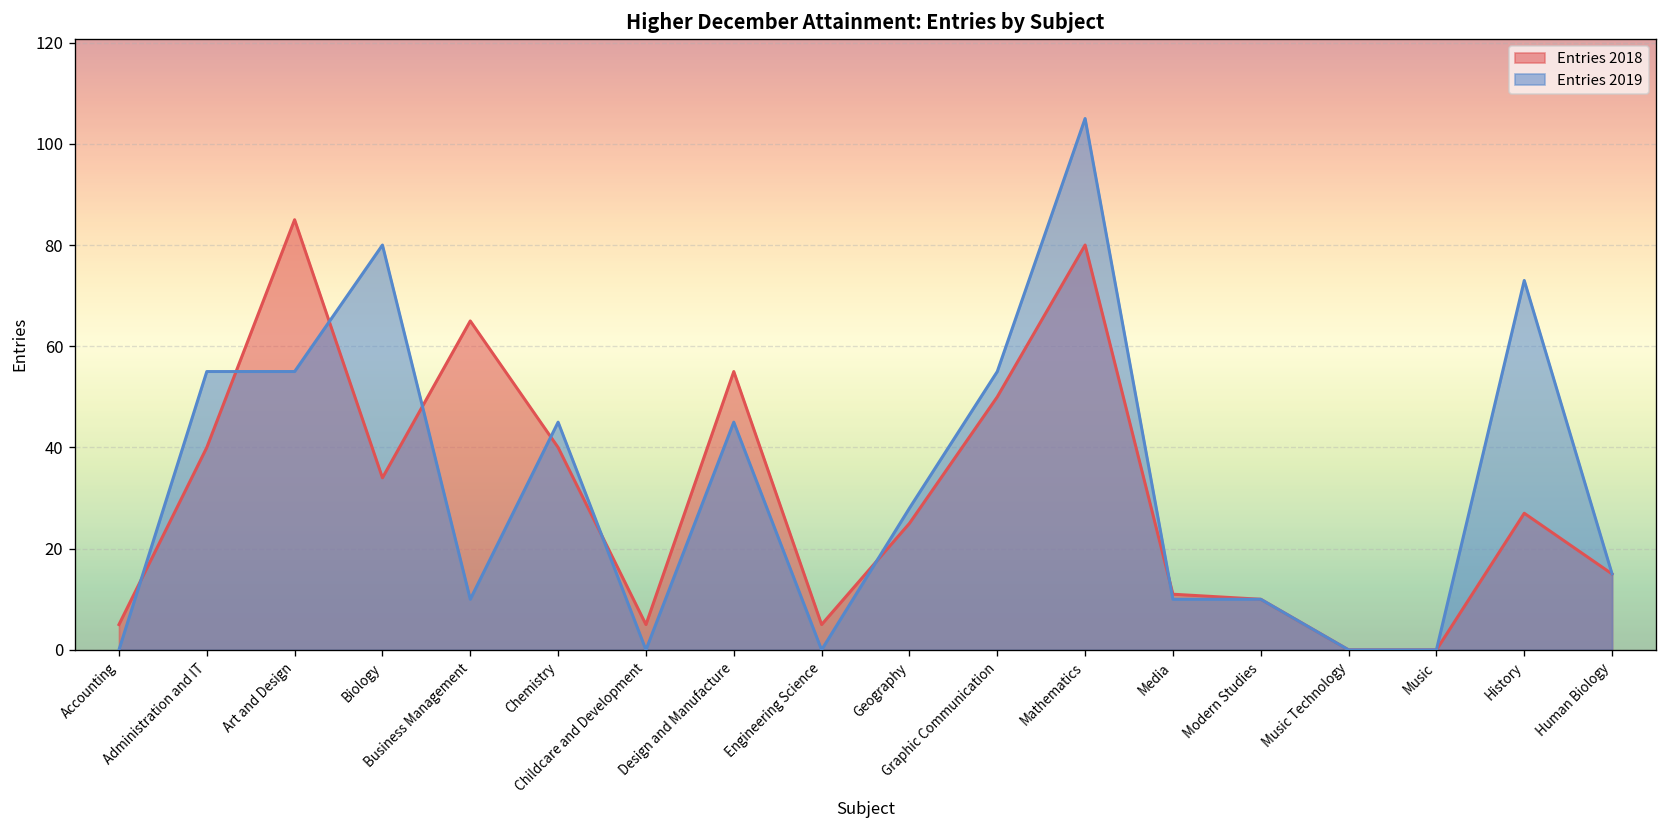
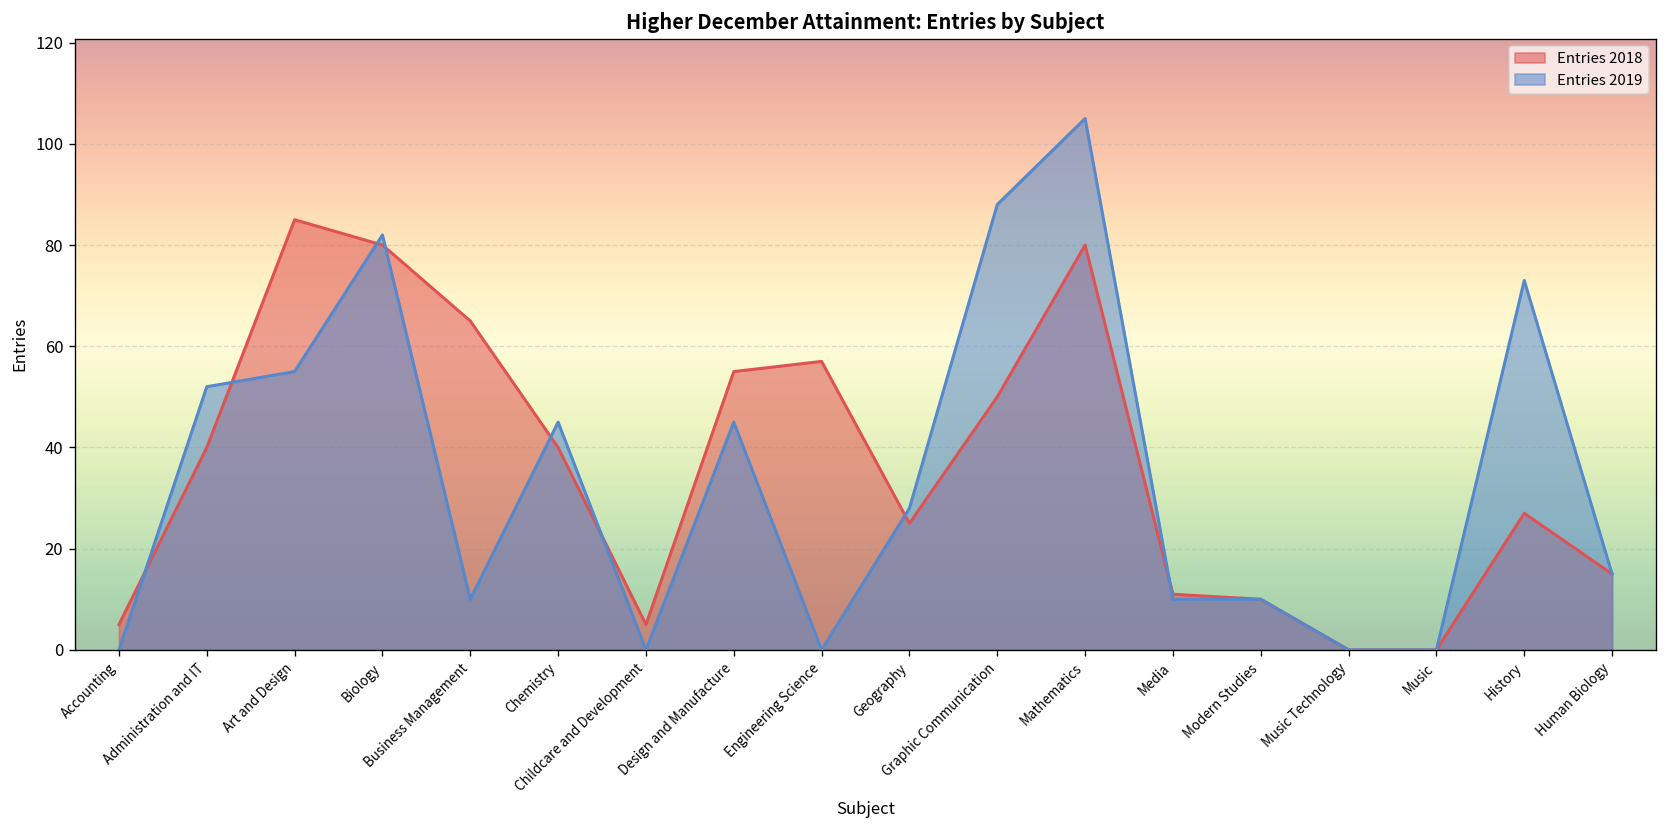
Entries 2019, Administration and IT: 55 -> 52
Entries 2018, Biology: 34 -> 80
Entries 2019, Biology: 80 -> 82
Entries 2018, Engineering Science: 5 -> 57
Entries 2019, Graphic Communication: 55 -> 88
